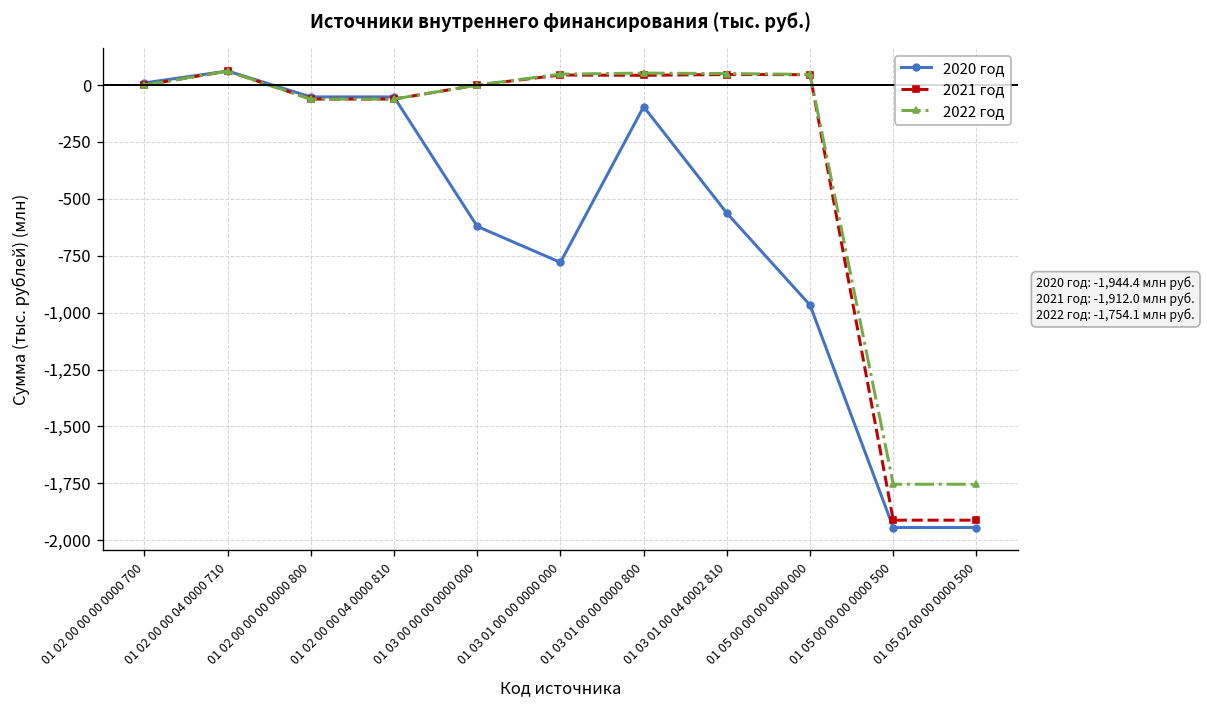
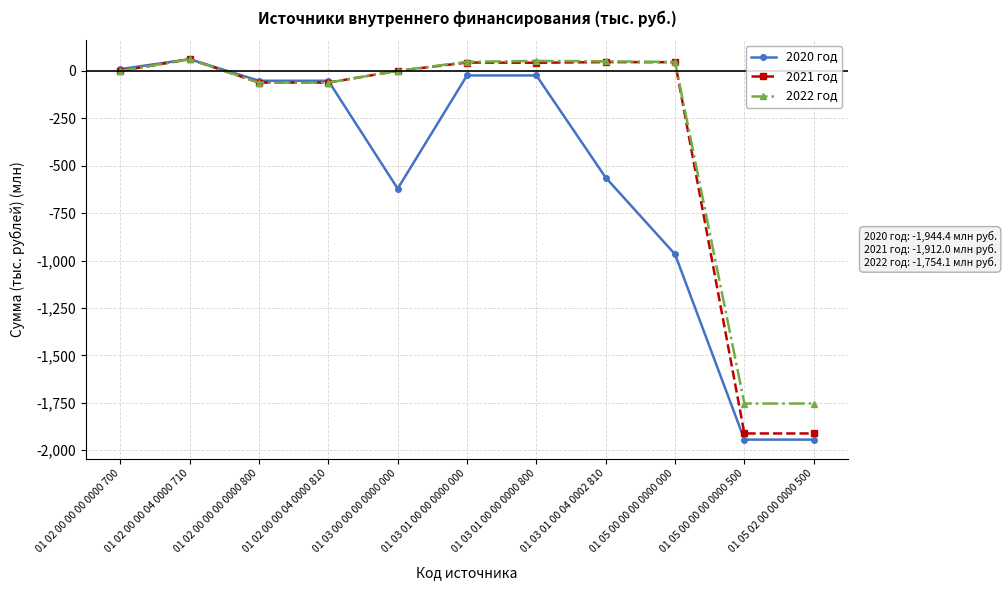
2020 год, 01 03 01 00 00 0000 000: -780 -> -20
2020 год, 01 03 01 00 00 0000 800: -90 -> -20
